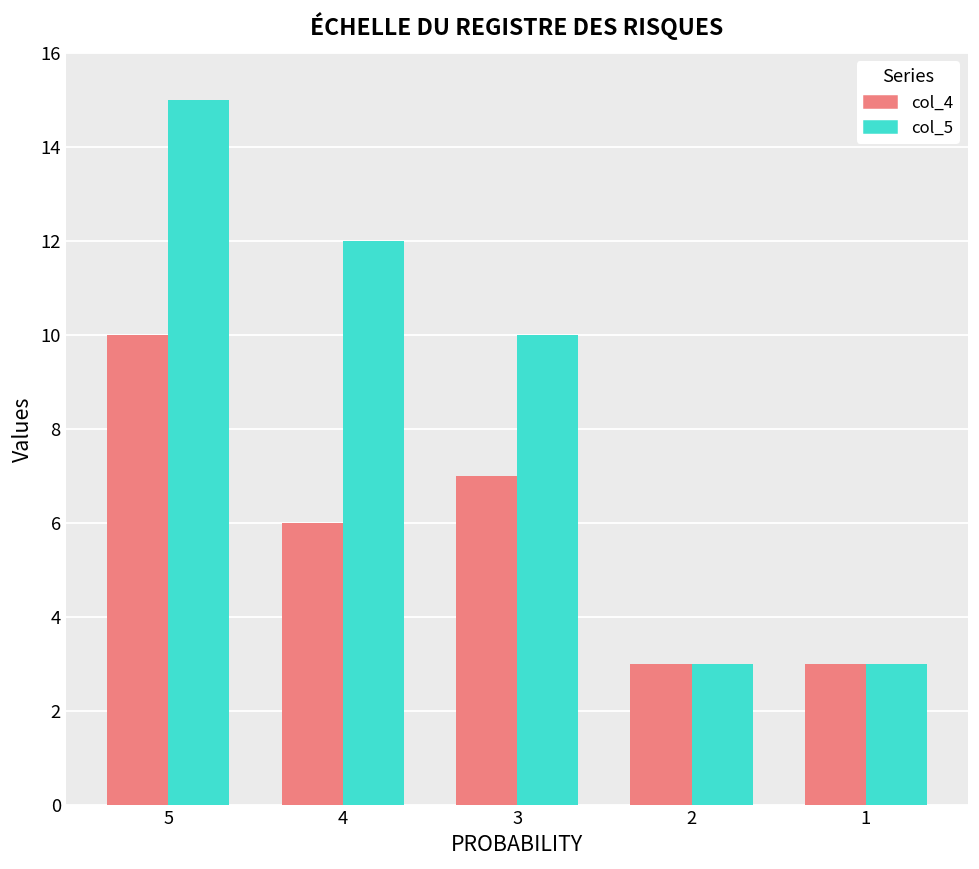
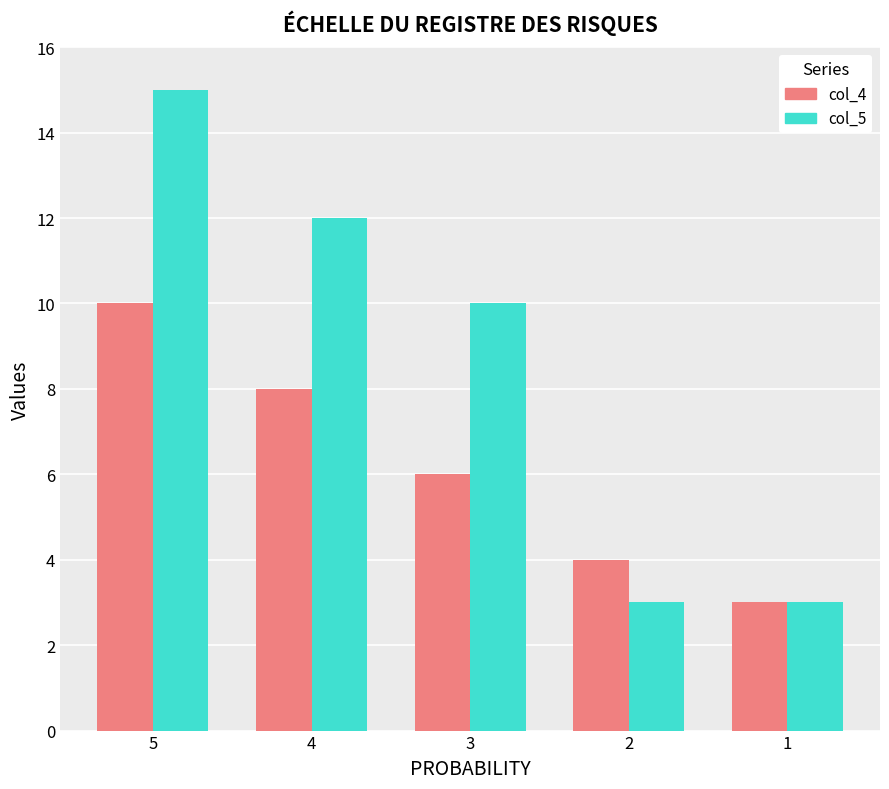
col_4, 4: 6 -> 8
col_4, 3: 7 -> 6
col_4, 2: 3 -> 4
